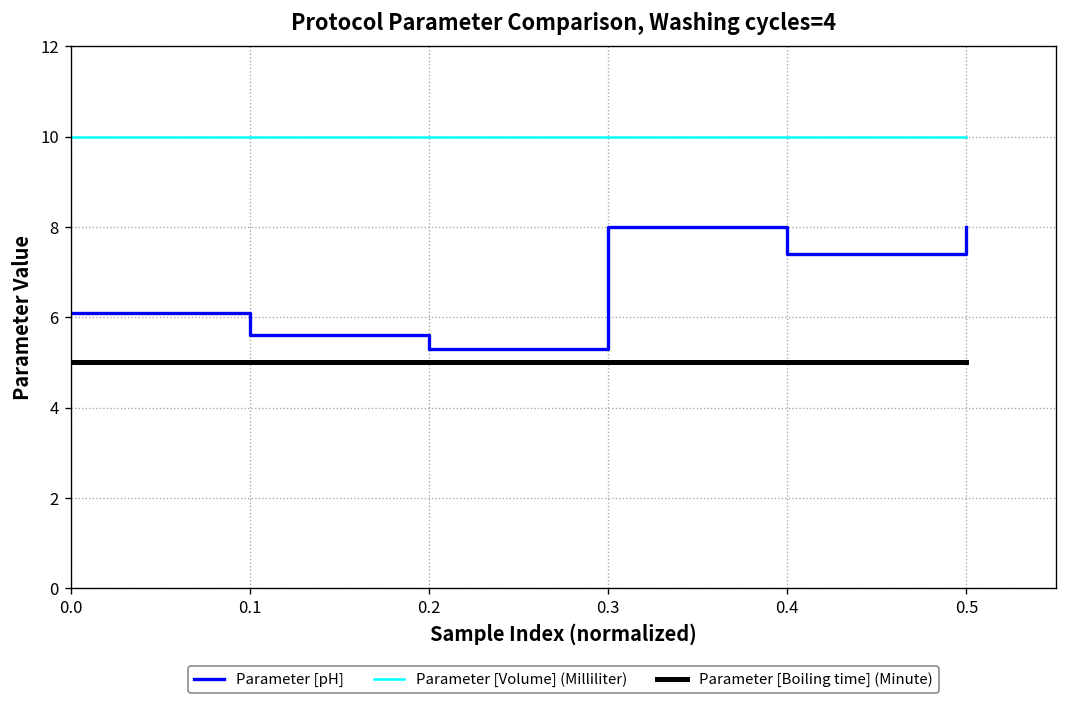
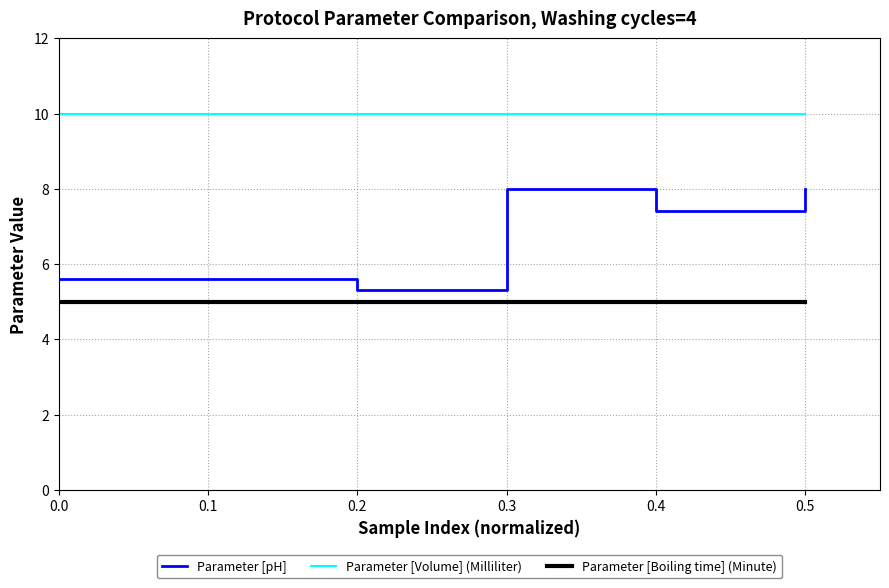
Parameter [pH], 0.0: 6.1 -> 5.6
